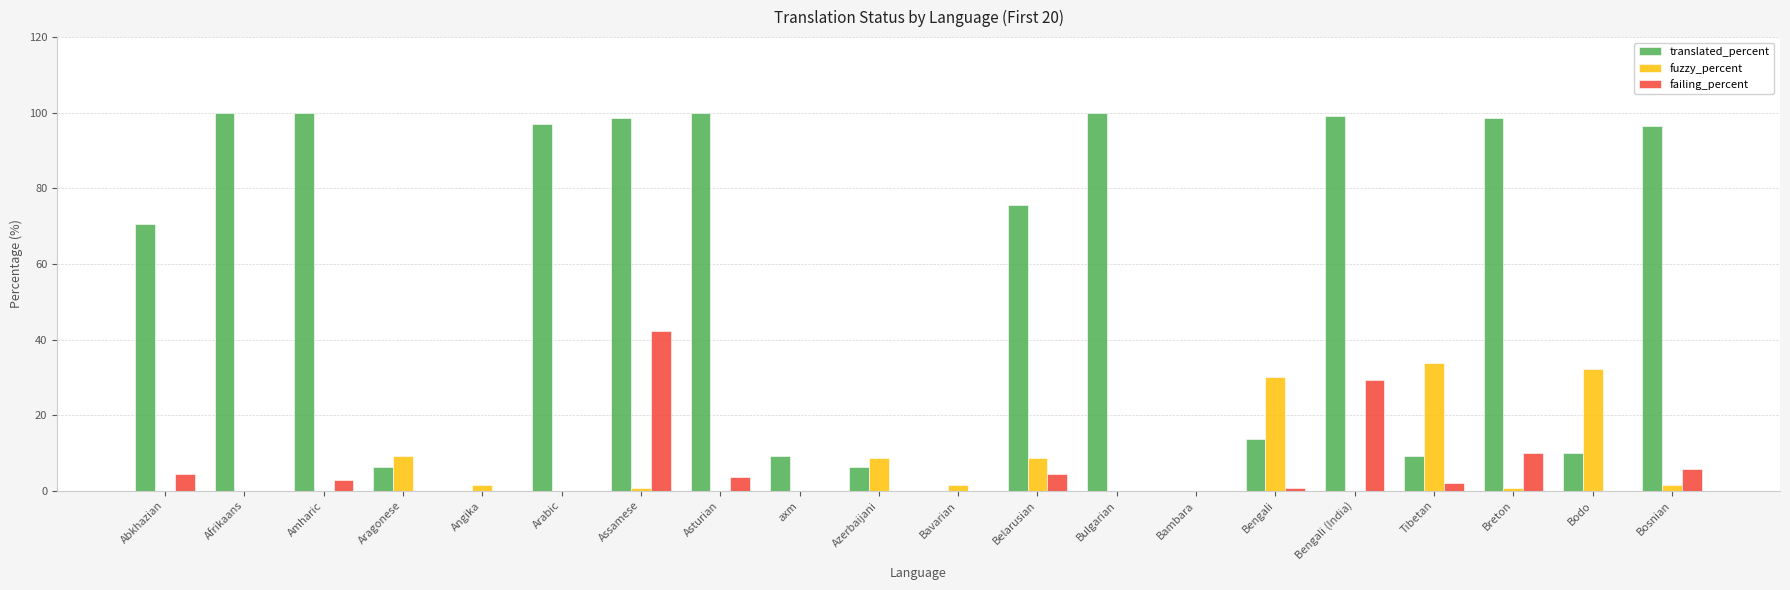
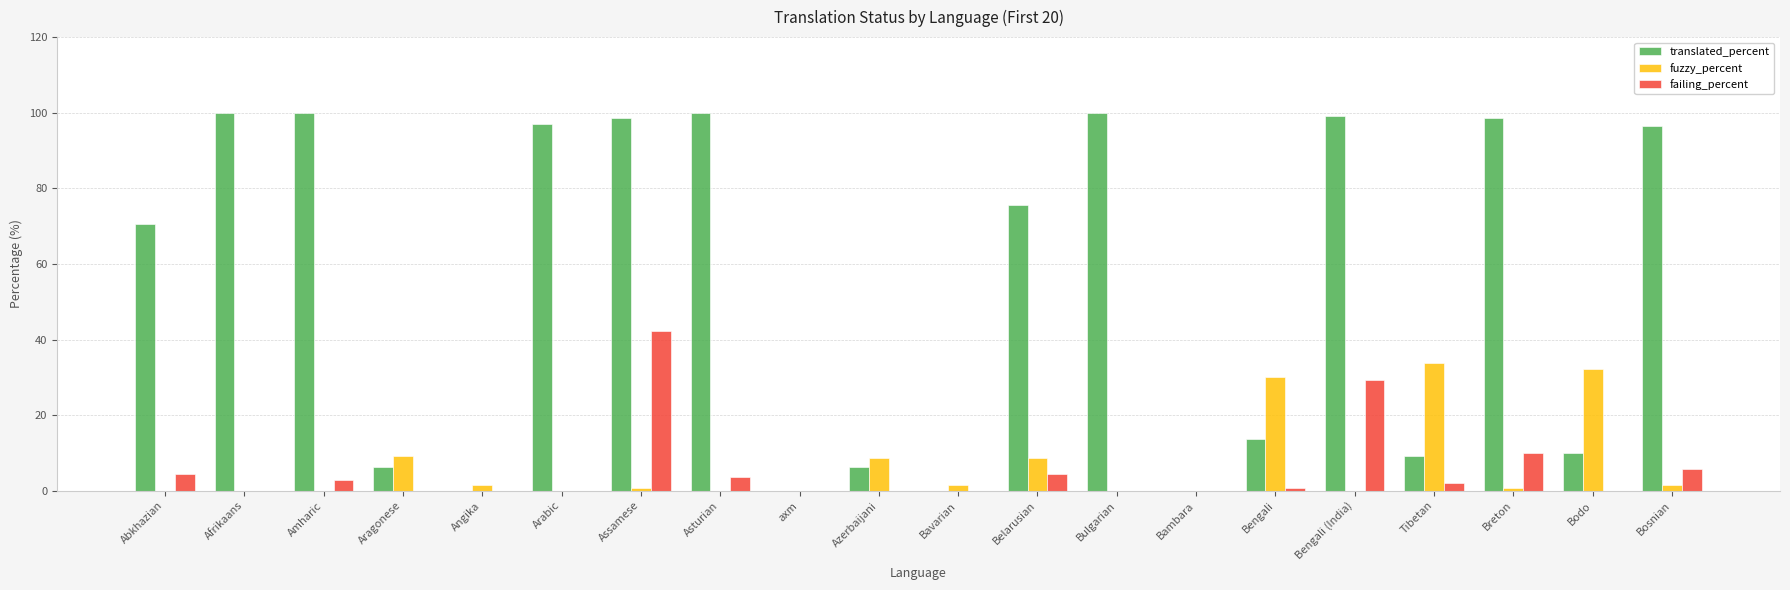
translated_percent, axm: 9 -> 0
